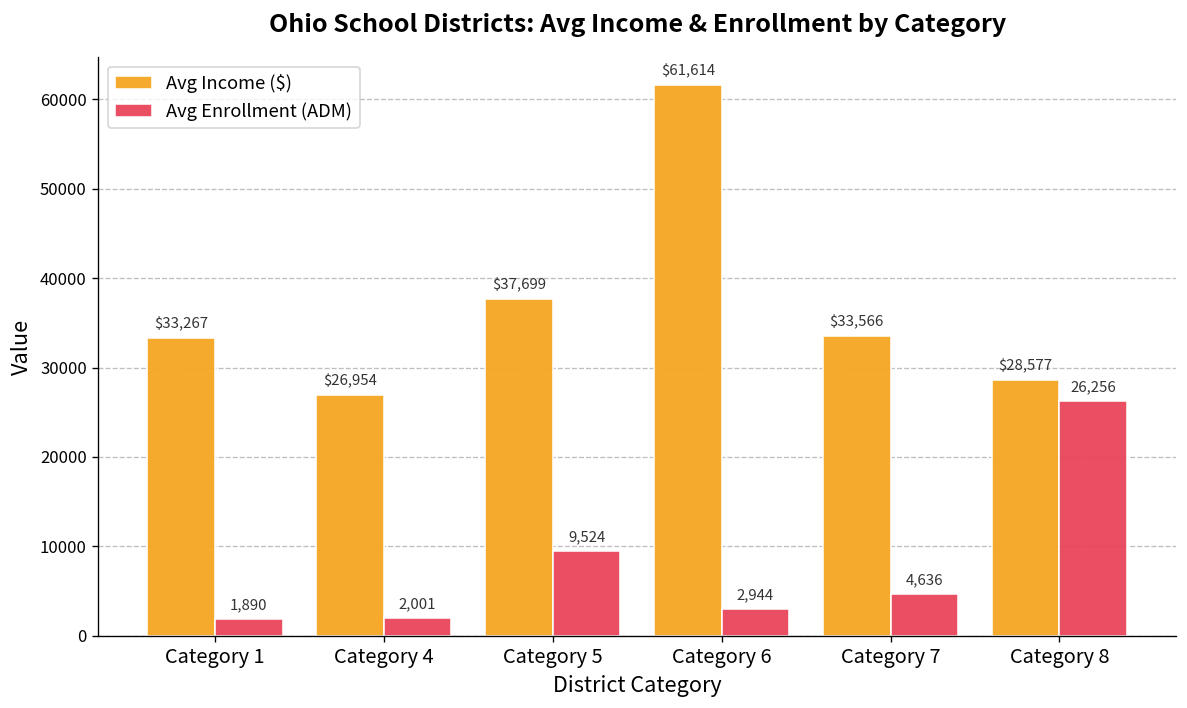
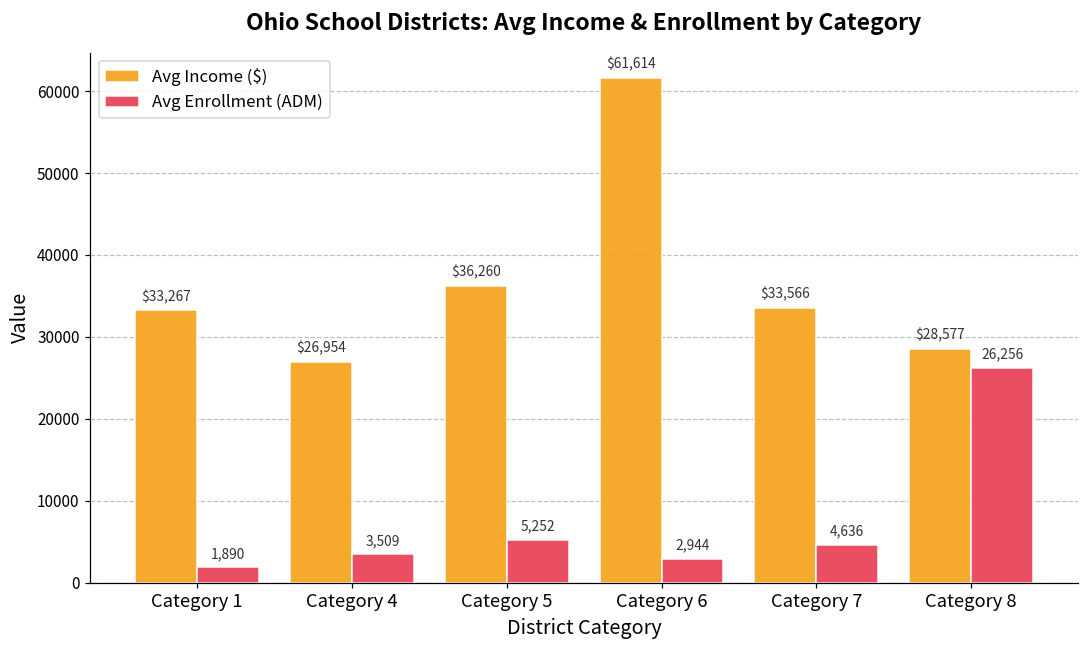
Avg Enrollment (ADM), Category 4: 2,001 -> 3,509
Avg Income ($), Category 5: $37,699 -> $36,260
Avg Enrollment (ADM), Category 5: 9,524 -> 5,252
